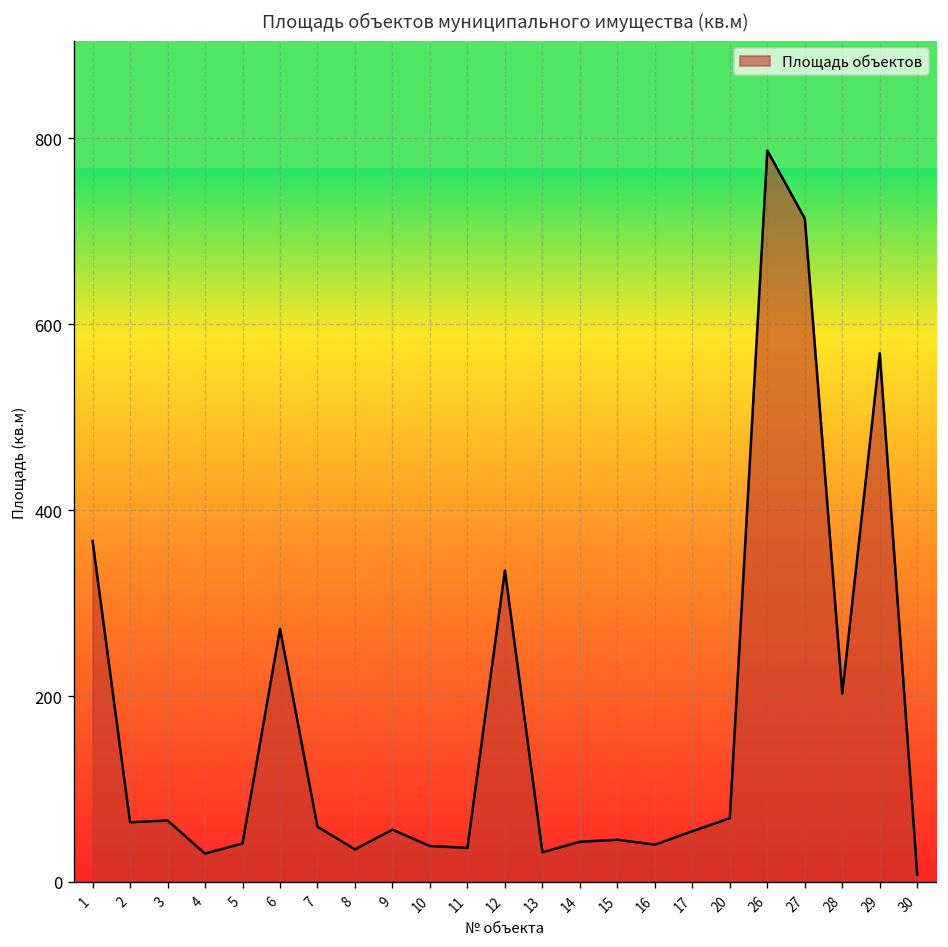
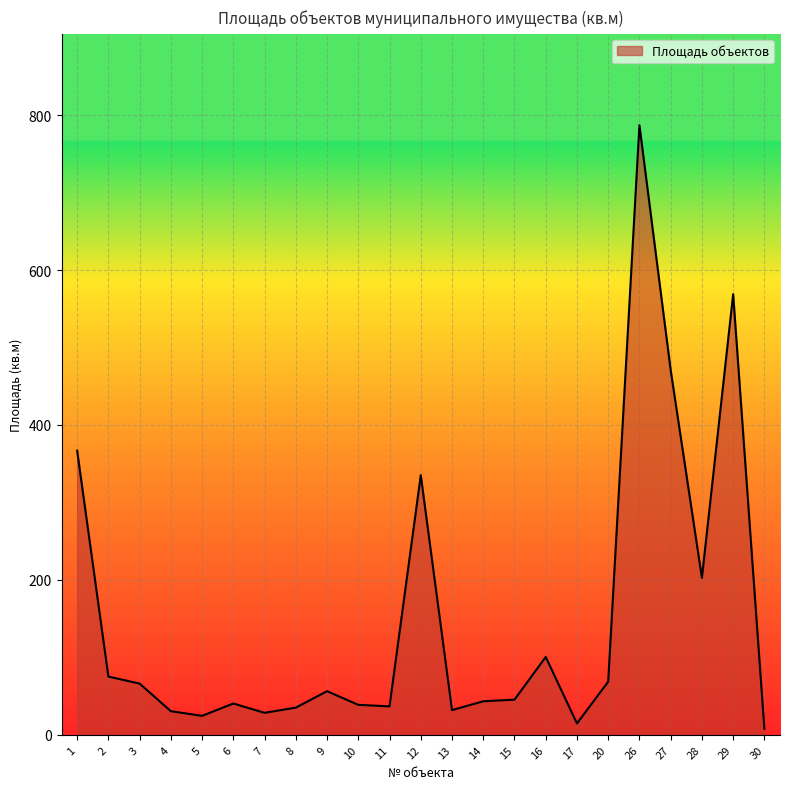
2: 60 -> 80
5: 40 -> 20
6: 270 -> 40
7: 60 -> 30
16: 40 -> 100
17: 50 -> 10
27: 710 -> 470
